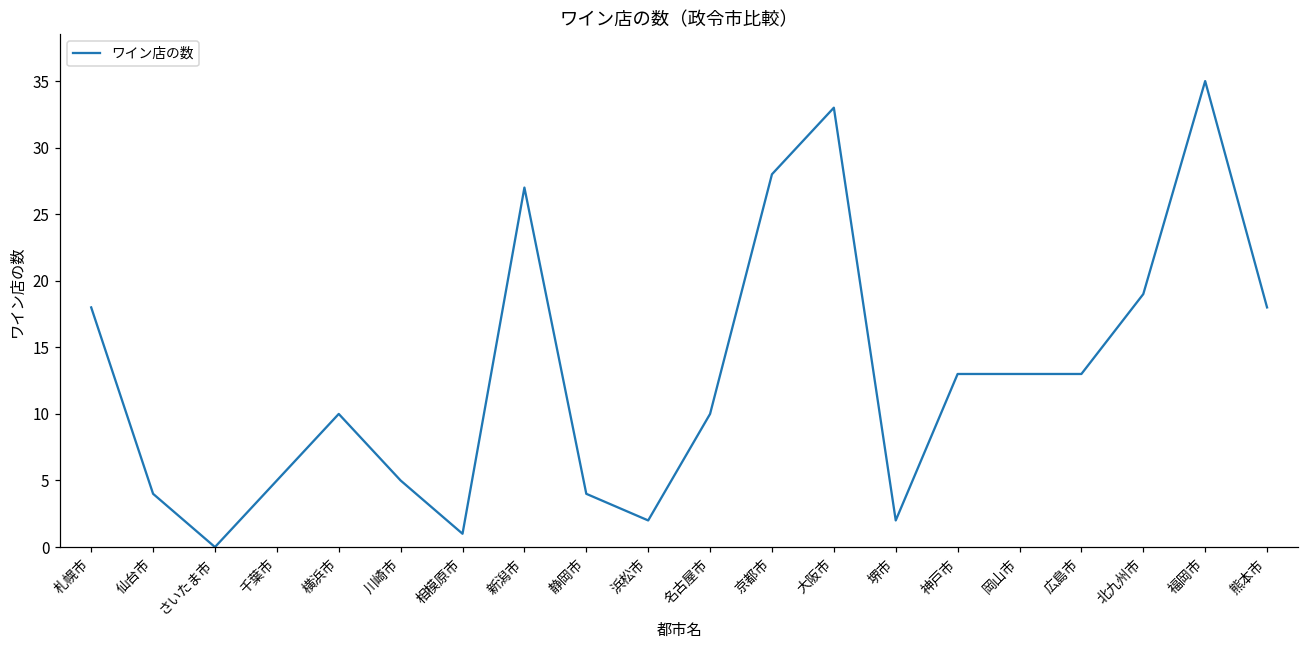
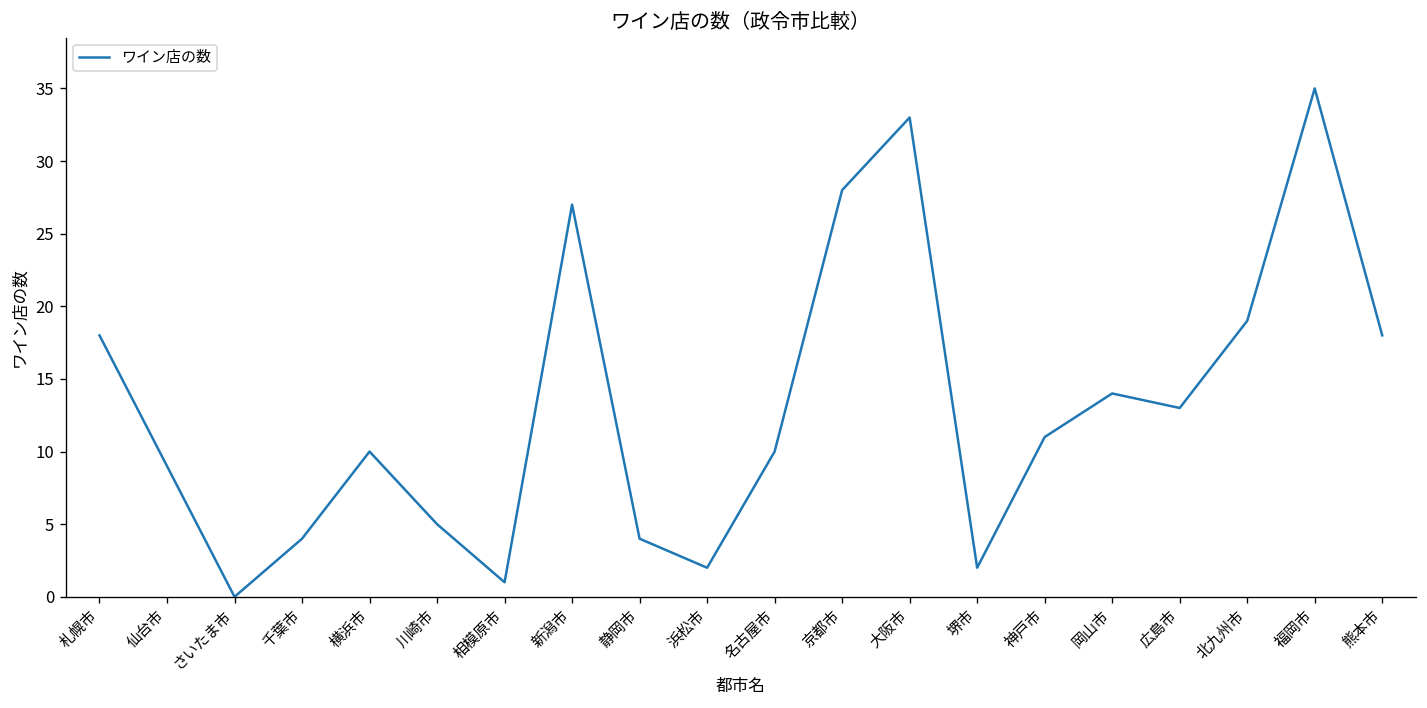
仙台市: 4 -> 9
千葉市: 5 -> 4
神戸市: 13 -> 11
岡山市: 13 -> 14
